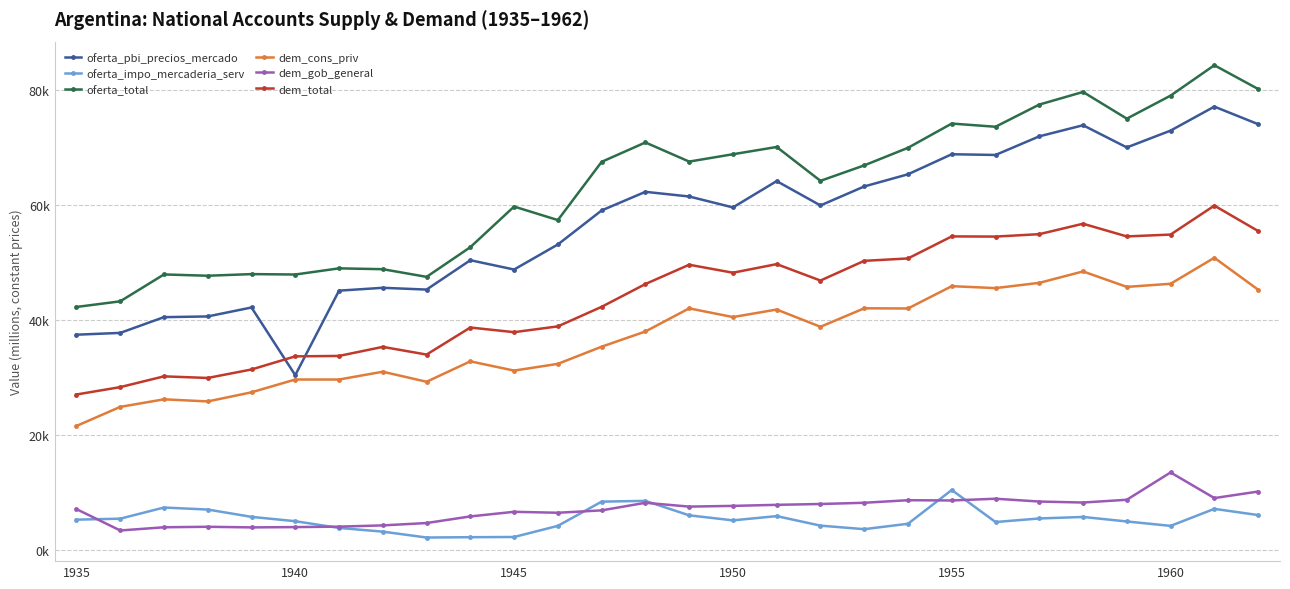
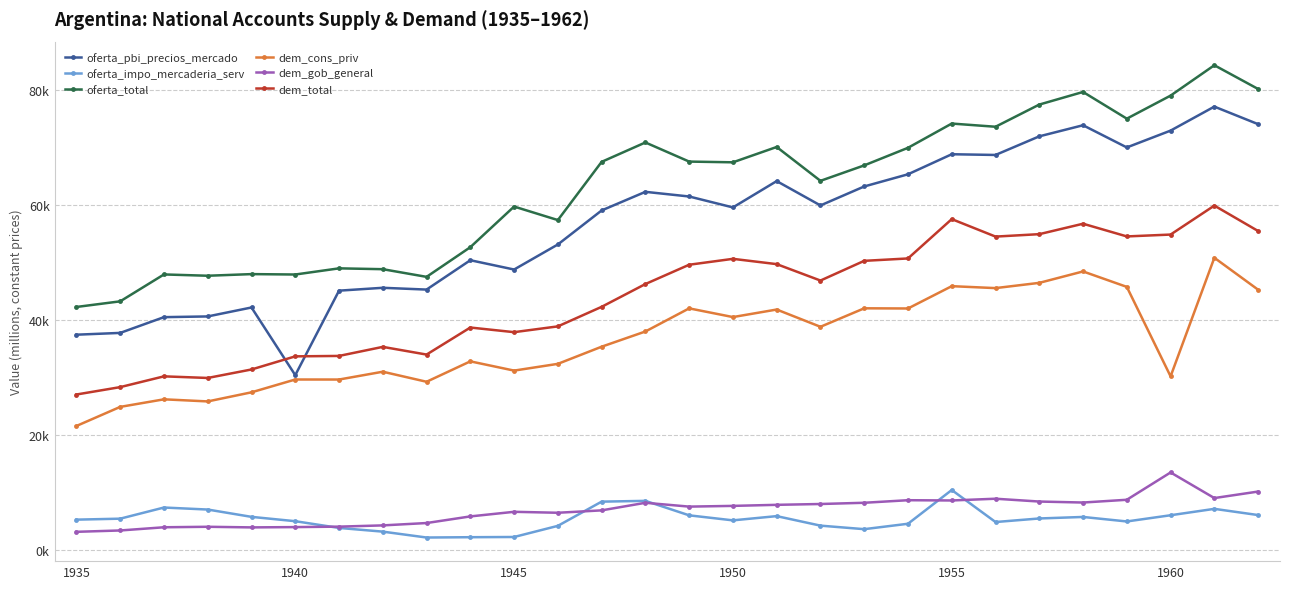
dem_gob_general, 1935: 7000 -> 3000
oferta_total, 1950: 69000 -> 67000
dem_total, 1950: 48000 -> 51000
dem_total, 1955: 55000 -> 58000
oferta_impo_mercaderia_serv, 1960: 4000 -> 6000
dem_cons_priv, 1960: 46000 -> 30000
